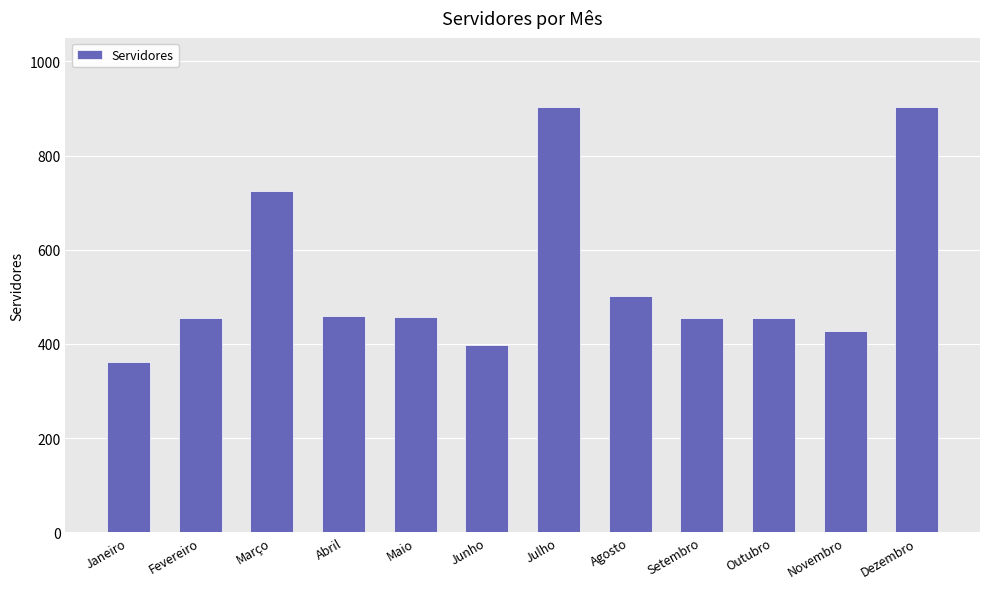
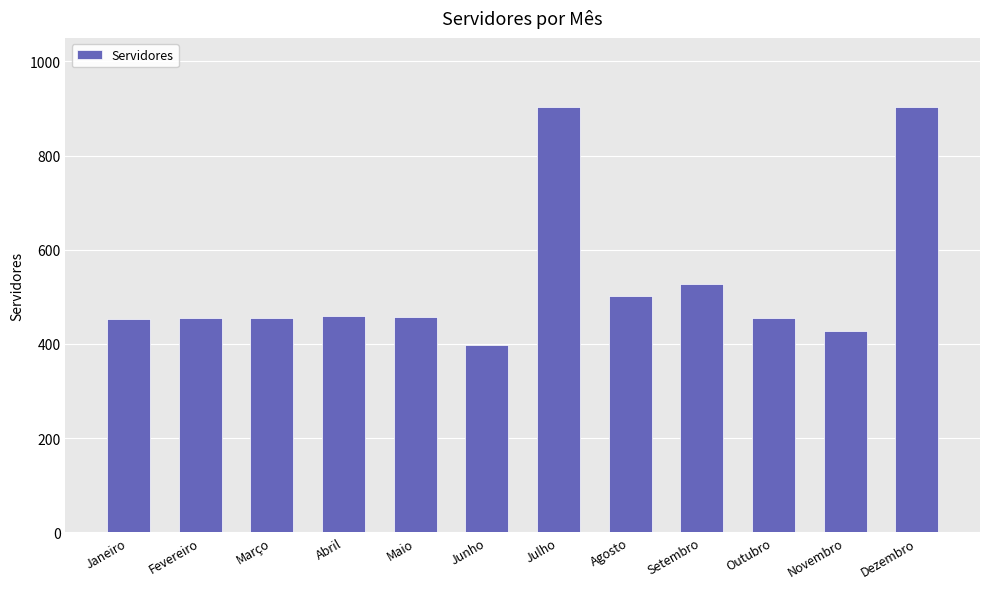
Janeiro: 360 -> 450
Março: 730 -> 460
Setembro: 460 -> 530
